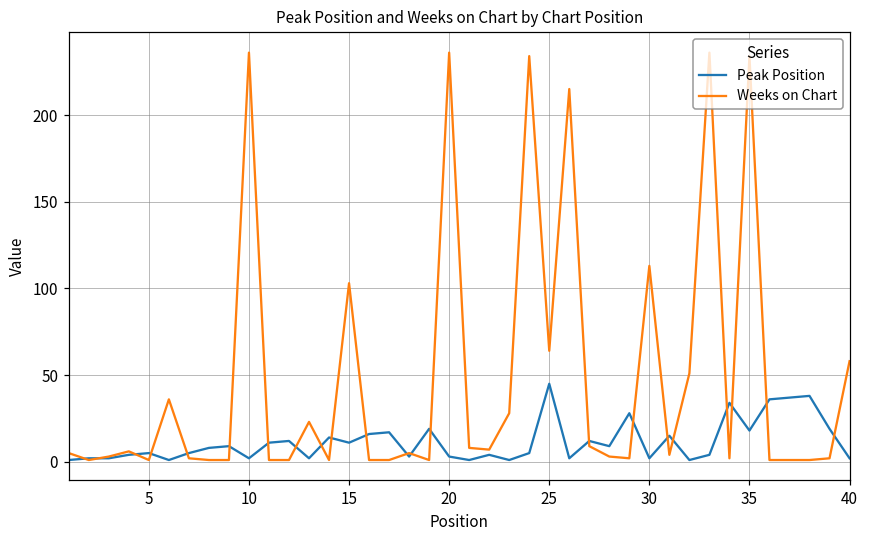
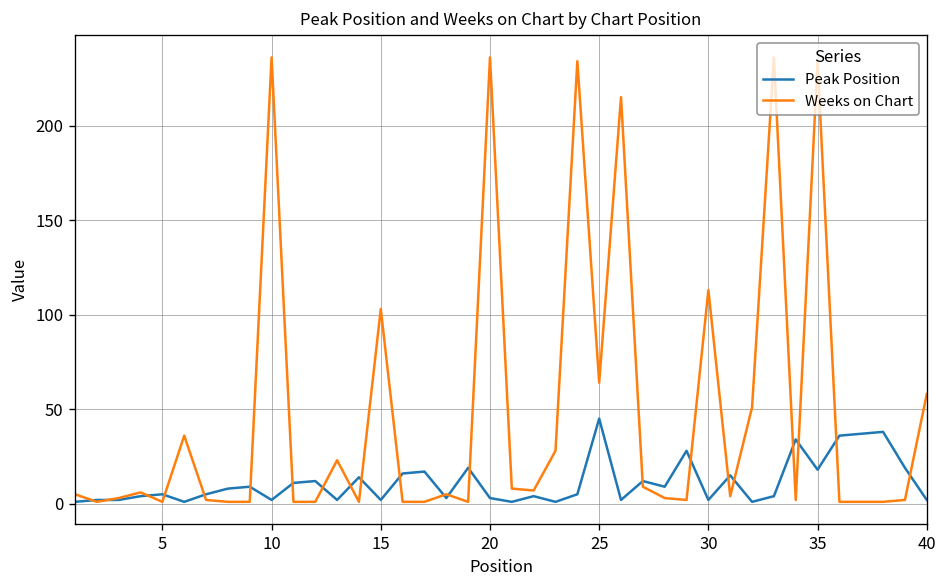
Peak Position, 15: 11 -> 2
